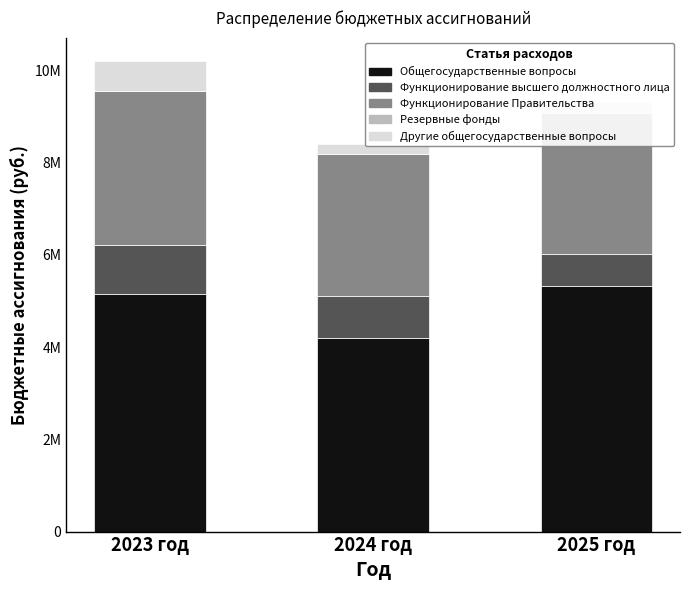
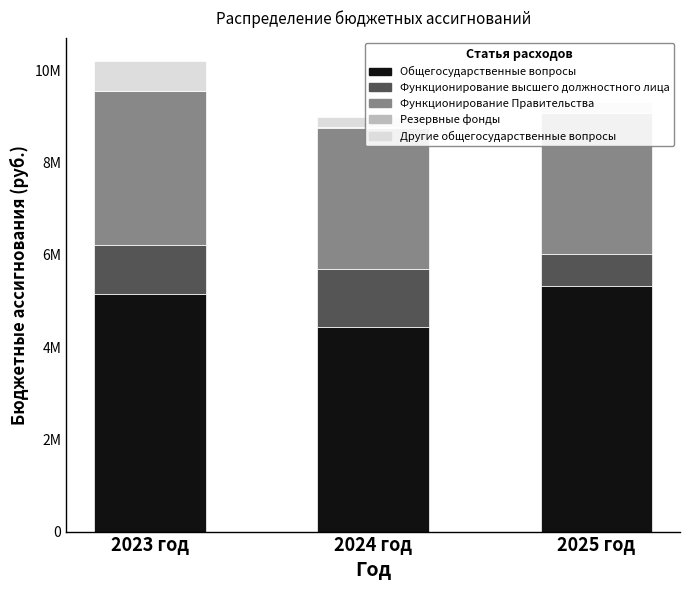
Общегосударственные вопросы, 2024 год: 4200000 -> 4400000
Функционирование высшего должностного лица, 2024 год: 900000 -> 1300000
